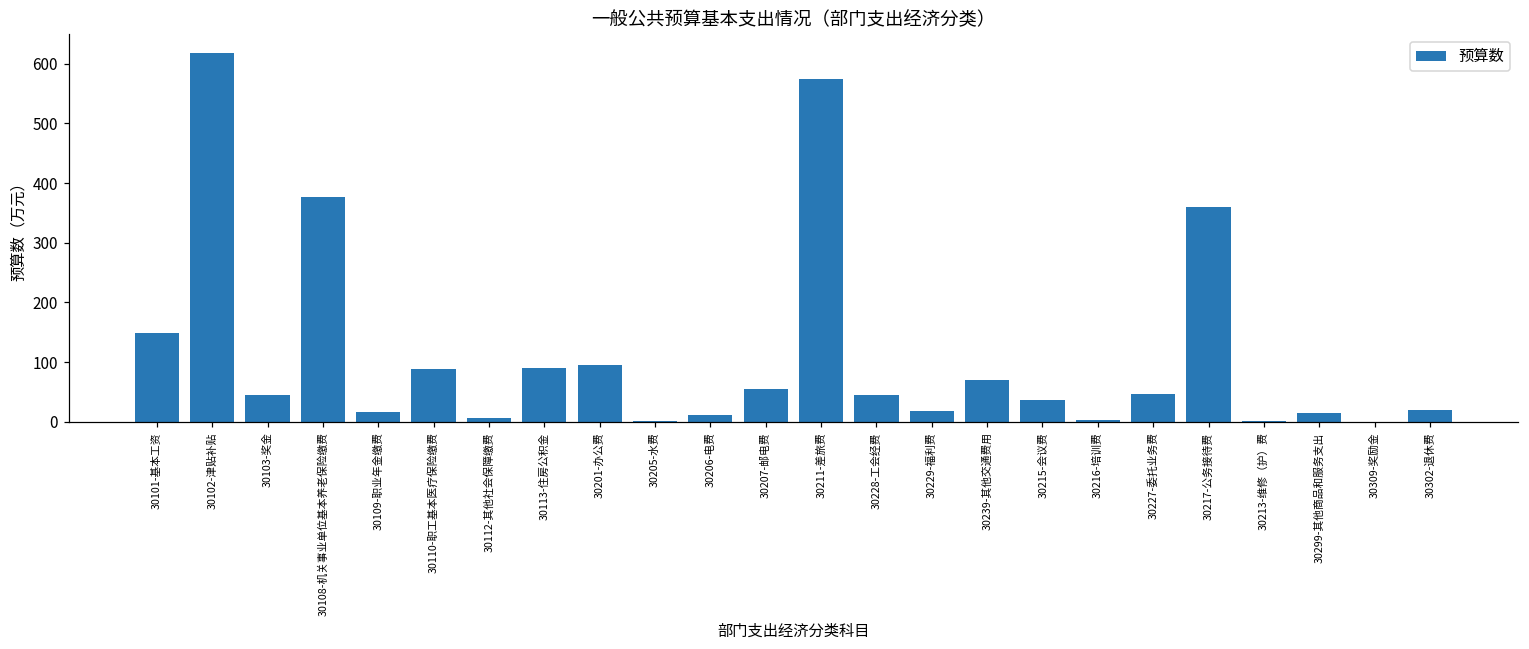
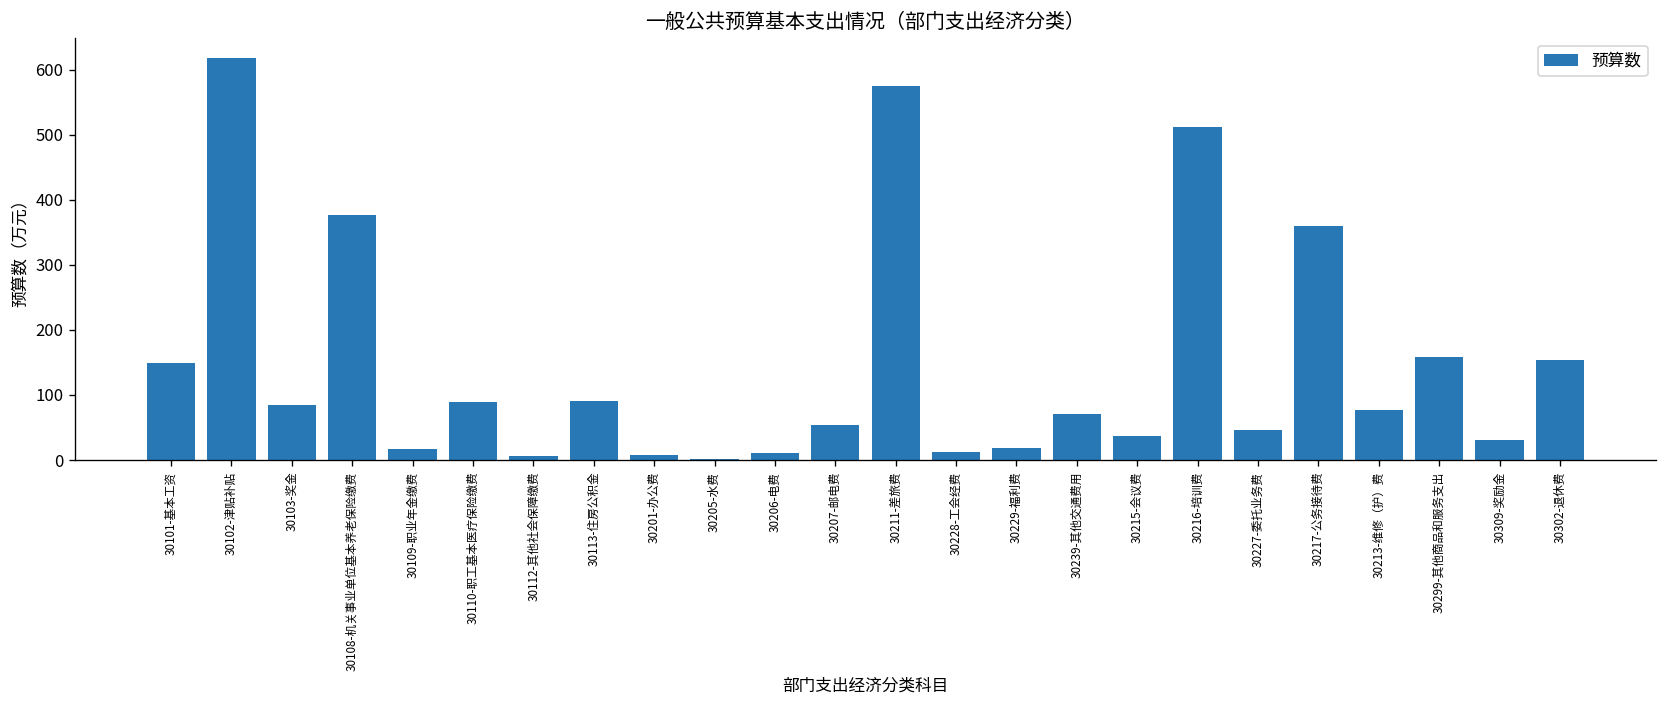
30103-奖金: 50 -> 80
30201-办公费: 100 -> 10
30228-工会经费: 50 -> 10
30216-培训费: 0 -> 510
30213-维修（护）费: 0 -> 80
30299-其他商品和服务支出: 20 -> 160
30309-奖励金: 0 -> 30
30302-退休费: 20 -> 150
